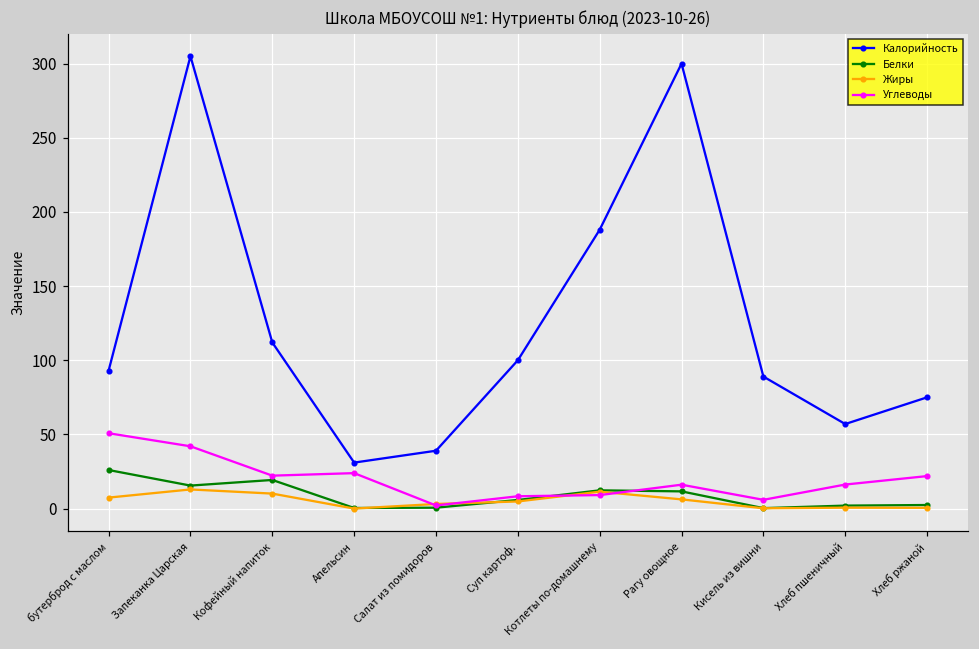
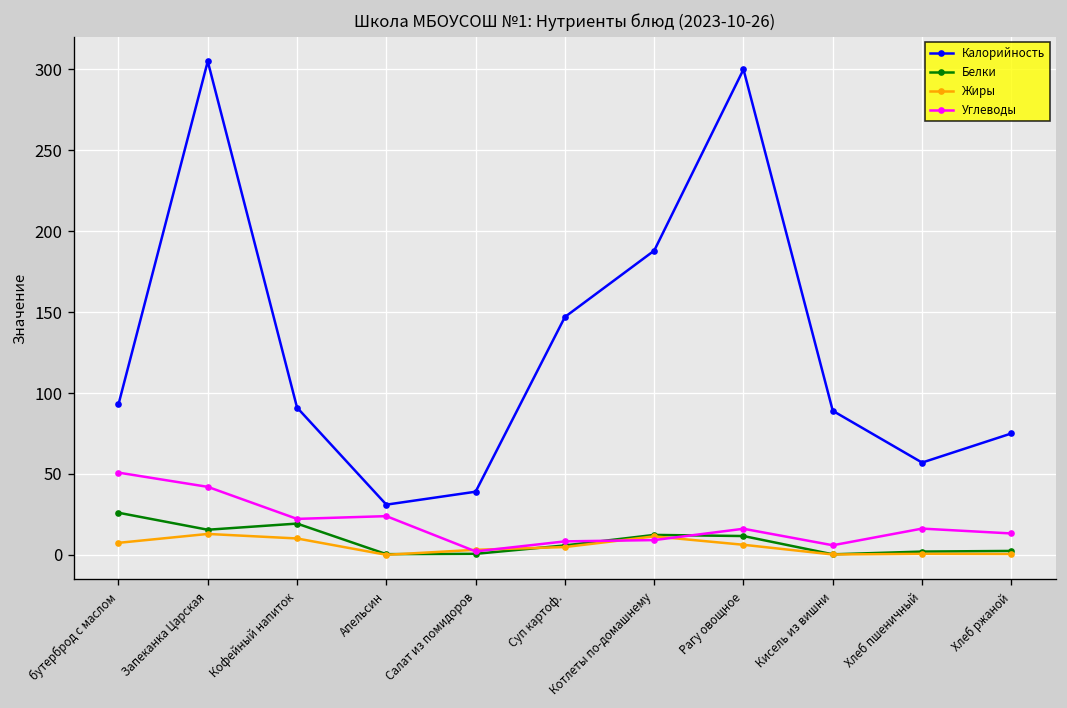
Калорийность, Кофейный напиток: 112 -> 91
Калорийность, Суп картоф.: 100 -> 147
Углеводы, Хлеб ржаной: 22 -> 13
